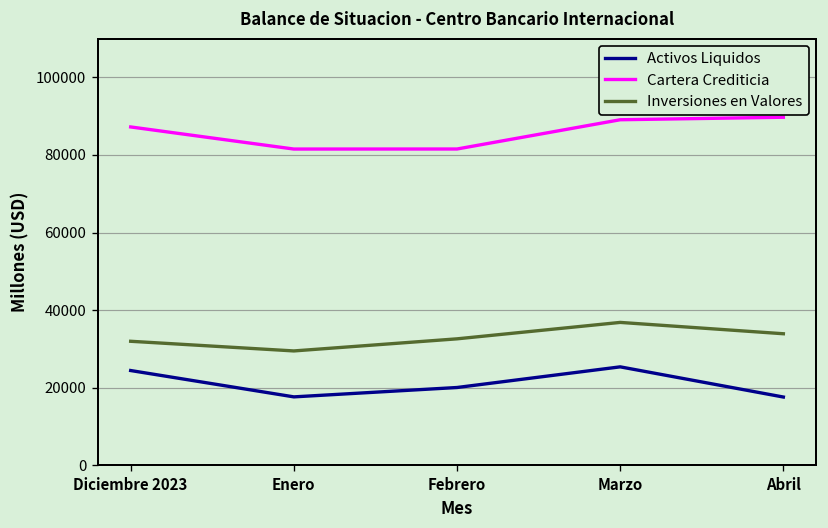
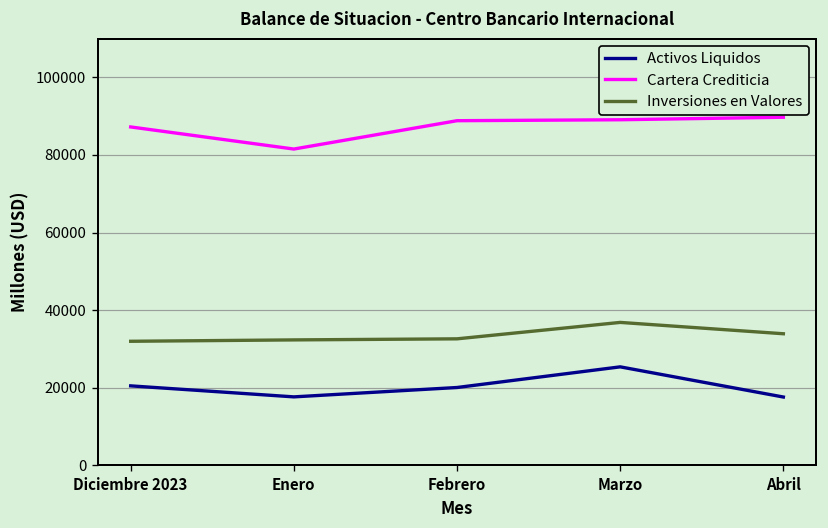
Activos Liquidos, Diciembre 2023: 24000 -> 20000
Inversiones en Valores, Enero: 29000 -> 32000
Cartera Crediticia, Febrero: 82000 -> 89000
